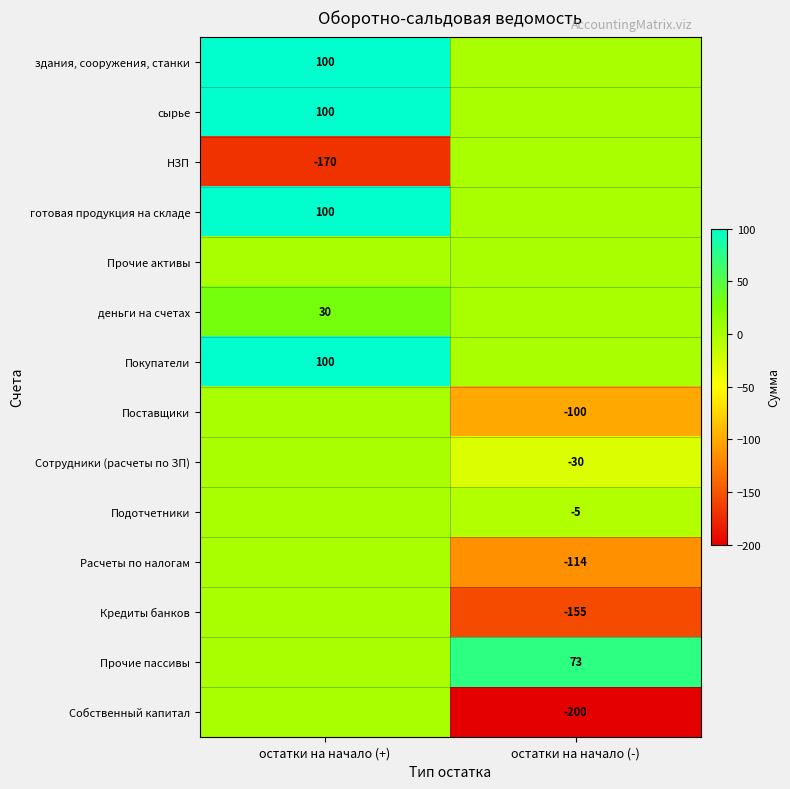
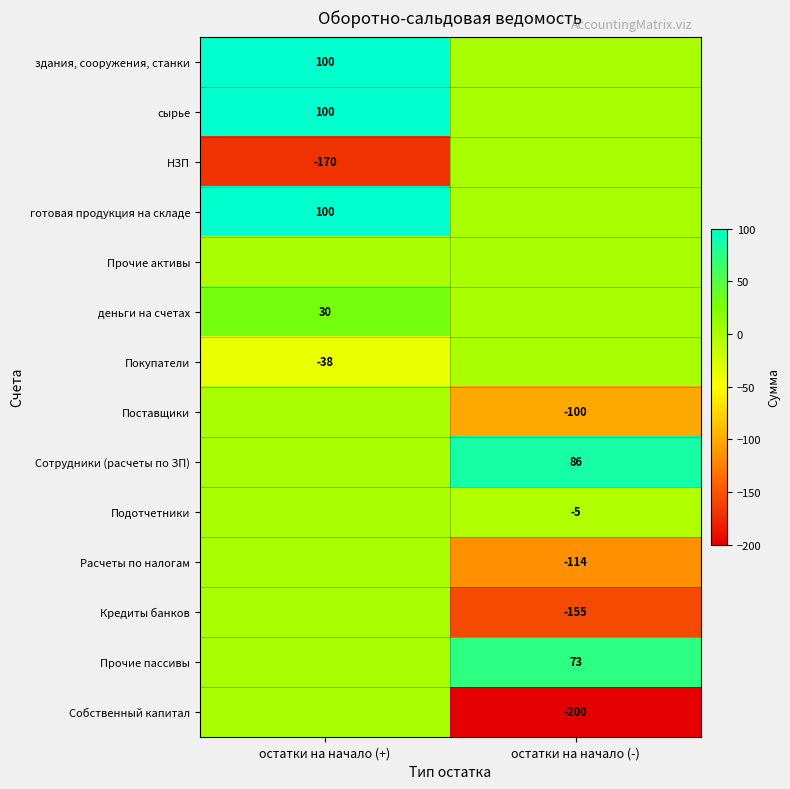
Покупатели, остатки на начало (+): 100 -> -38
Сотрудники (расчеты по ЗП), остатки на начало (-): -30 -> 86
